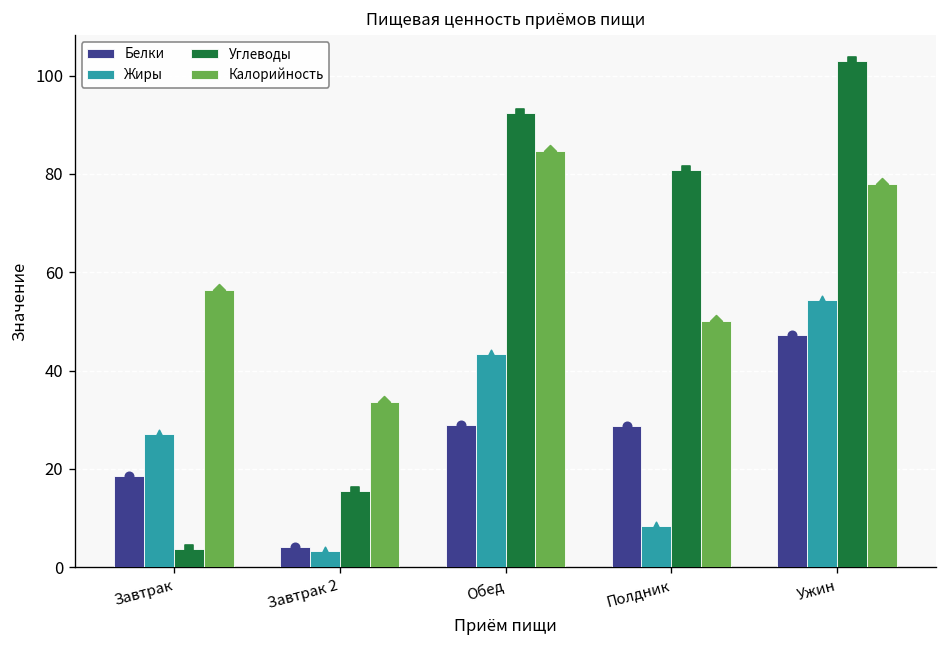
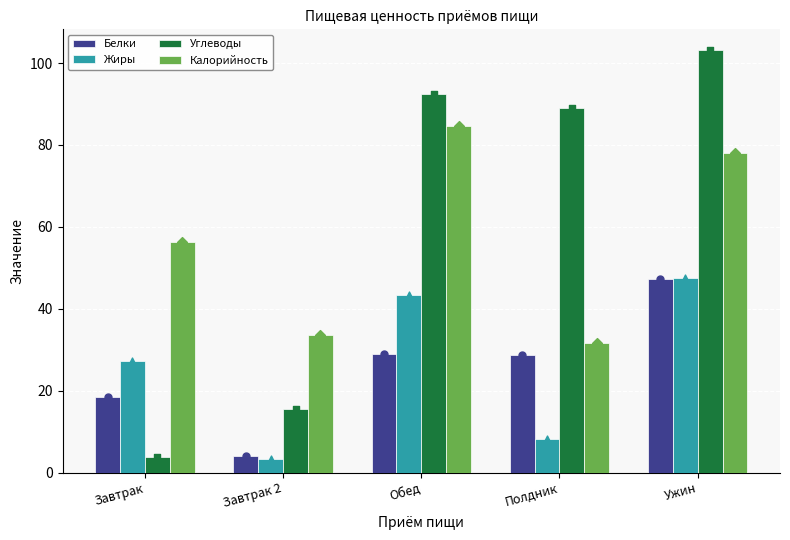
Углеводы, Полдник: 81 -> 89
Калорийность, Полдник: 50 -> 32
Жиры, Ужин: 54 -> 47
